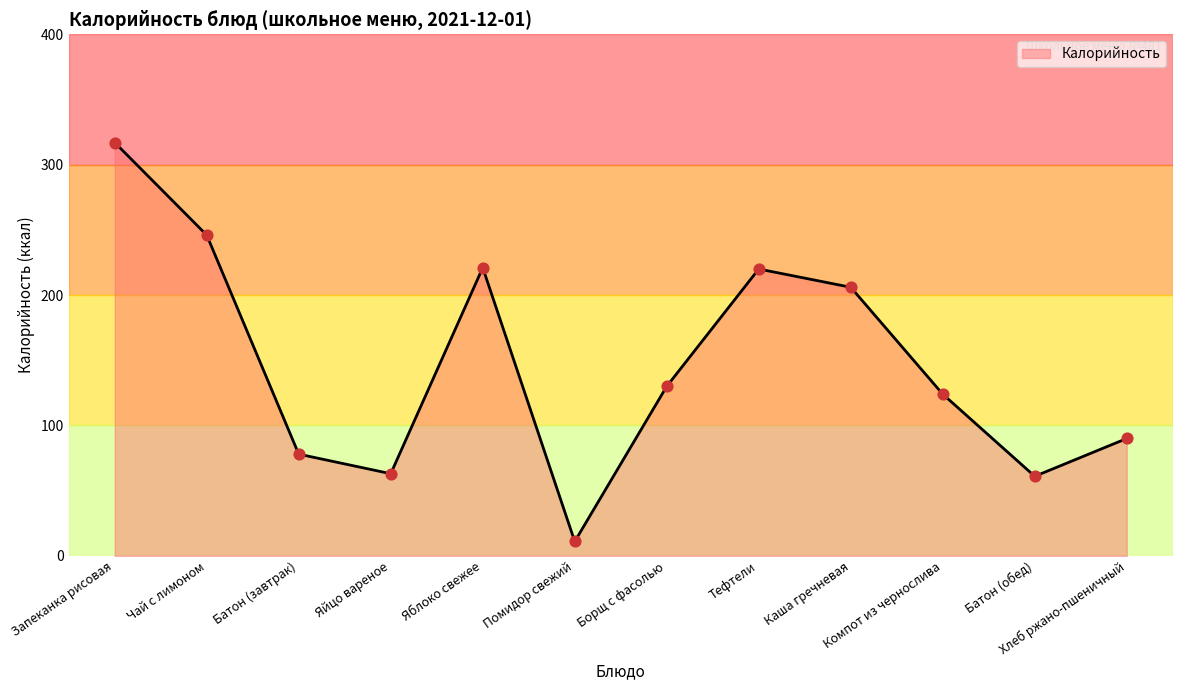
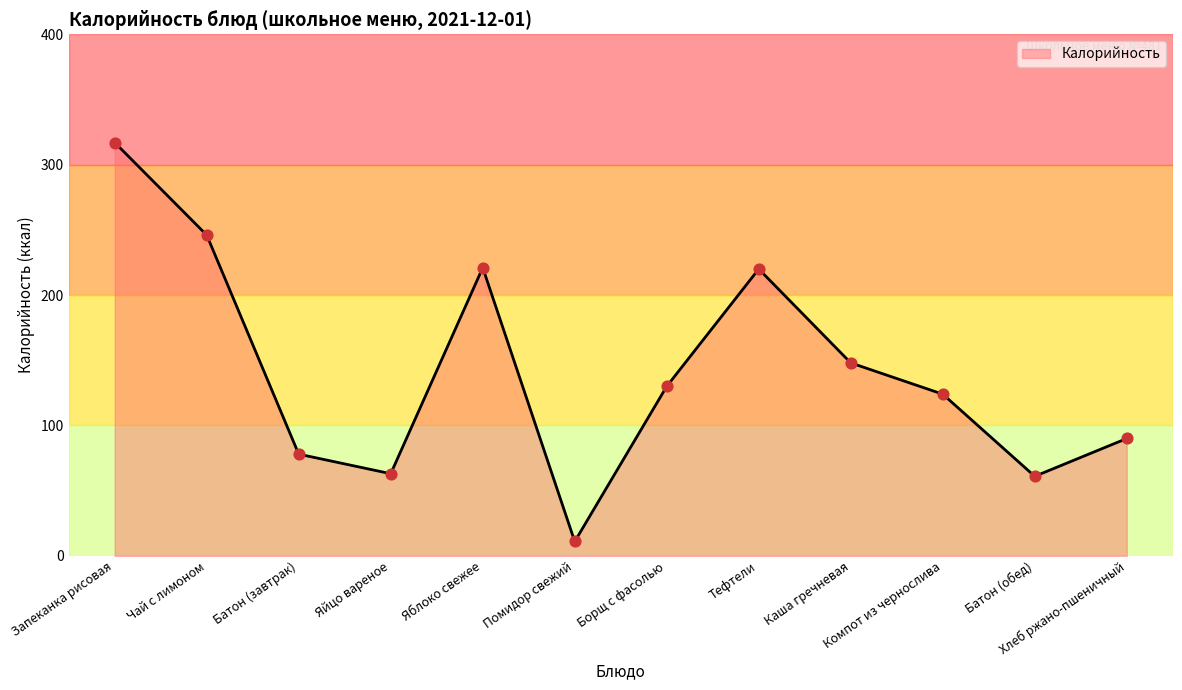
Каша гречневая: 206 -> 148
